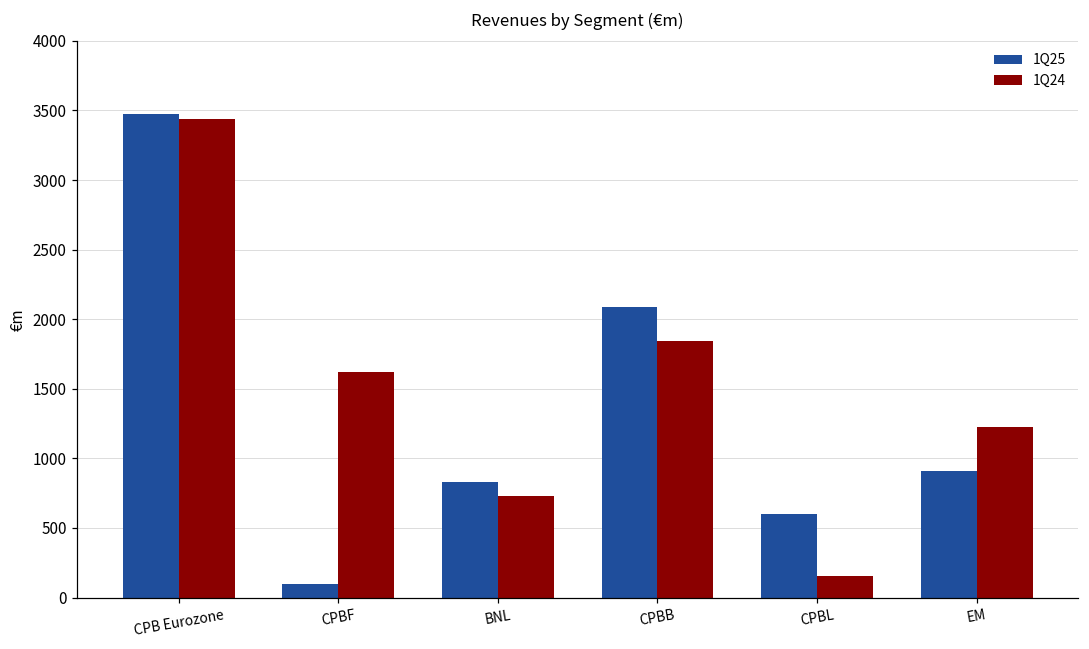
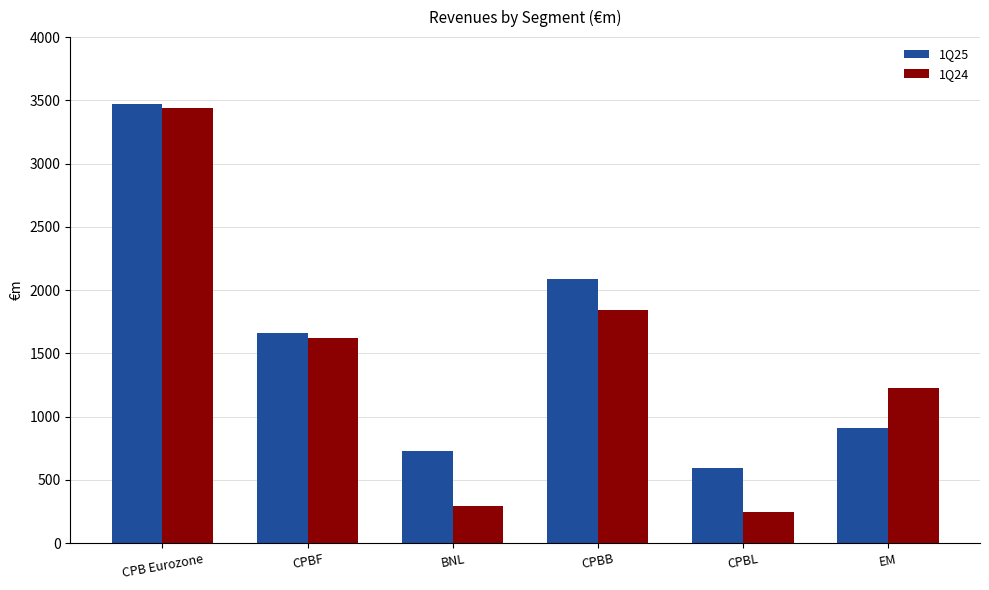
1Q25, CPBF: 100 -> 1660
1Q25, BNL: 830 -> 730
1Q24, BNL: 730 -> 290
1Q24, CPBL: 160 -> 250
